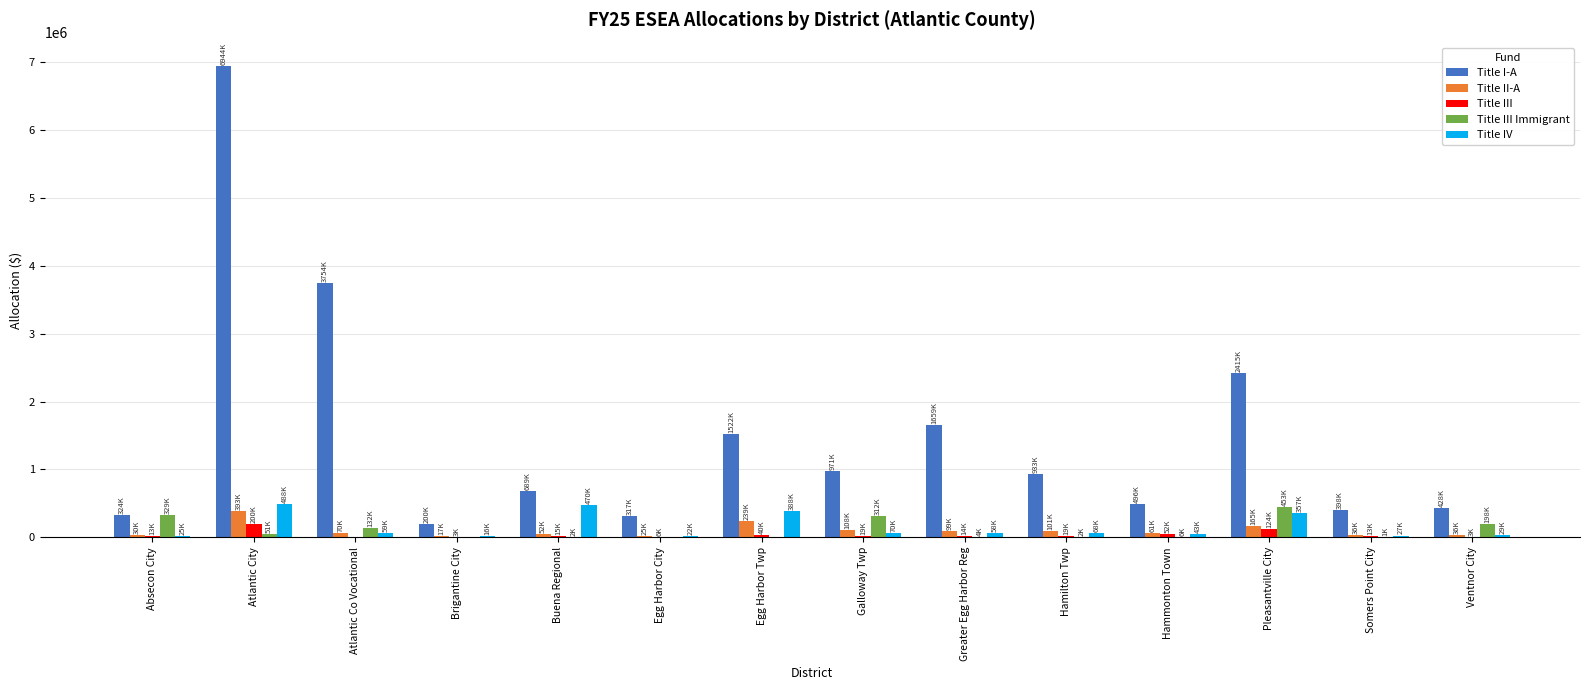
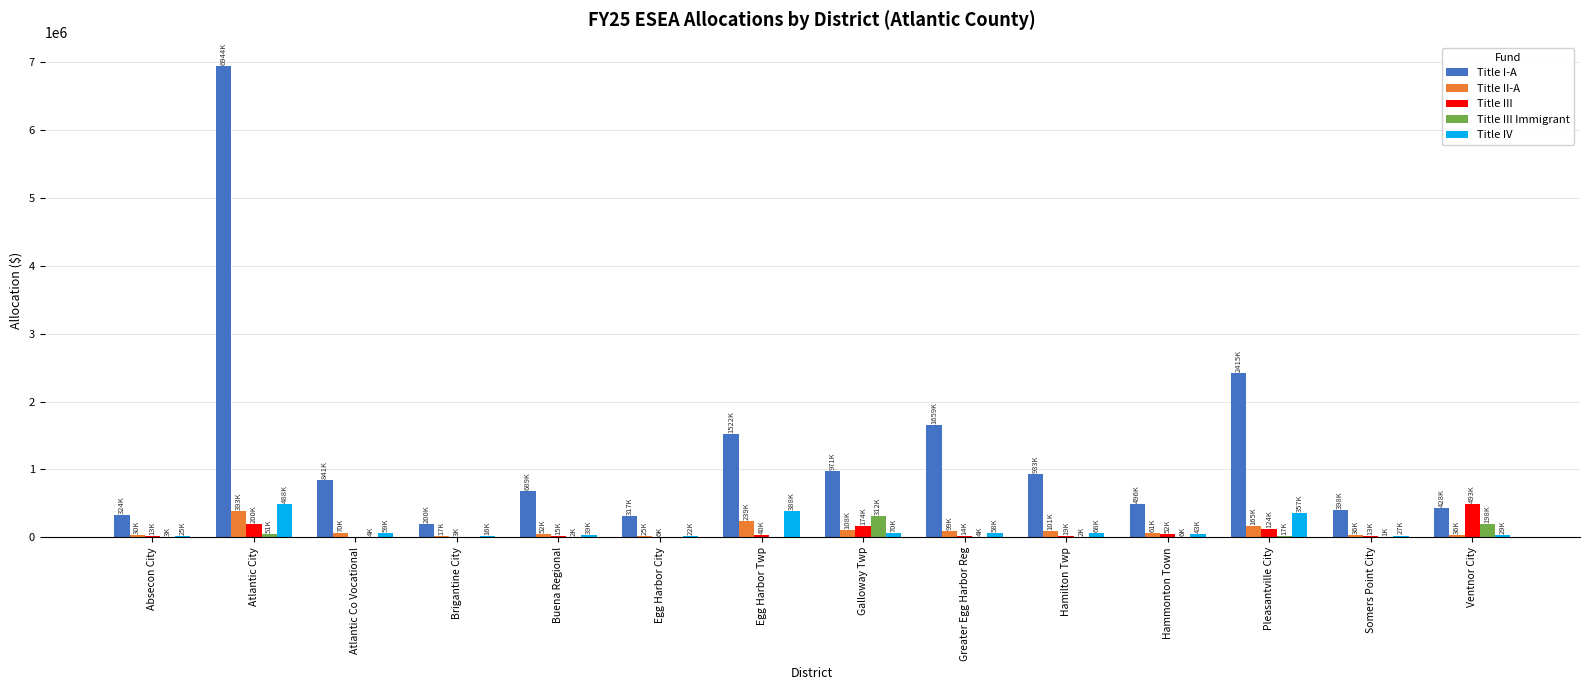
Title III Immigrant, Absecon City: 329K -> 3K
Title I-A, Atlantic Co Vocational: 3754K -> 841K
Title III Immigrant, Atlantic Co Vocational: 132K -> 4K
Title IV, Buena Regional: 470K -> 39K
Title III, Galloway Twp: 19K -> 174K
Title III Immigrant, Pleasantville City: 453K -> 17K
Title III, Ventnor City: 3K -> 493K
